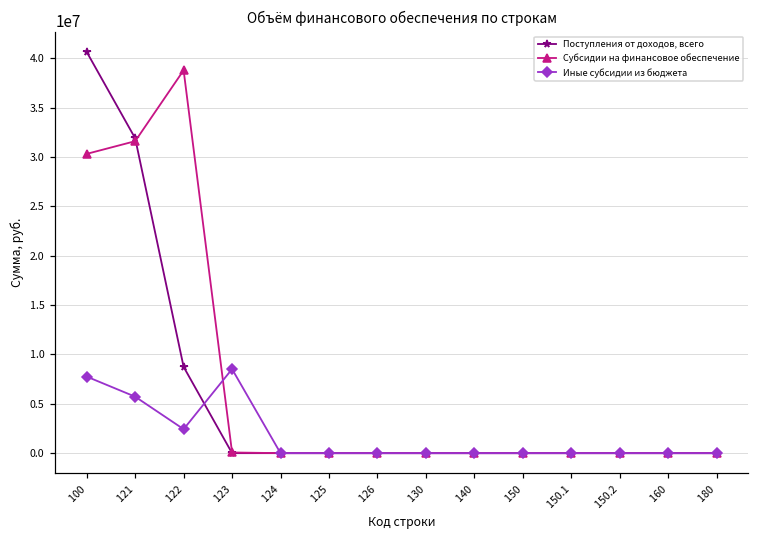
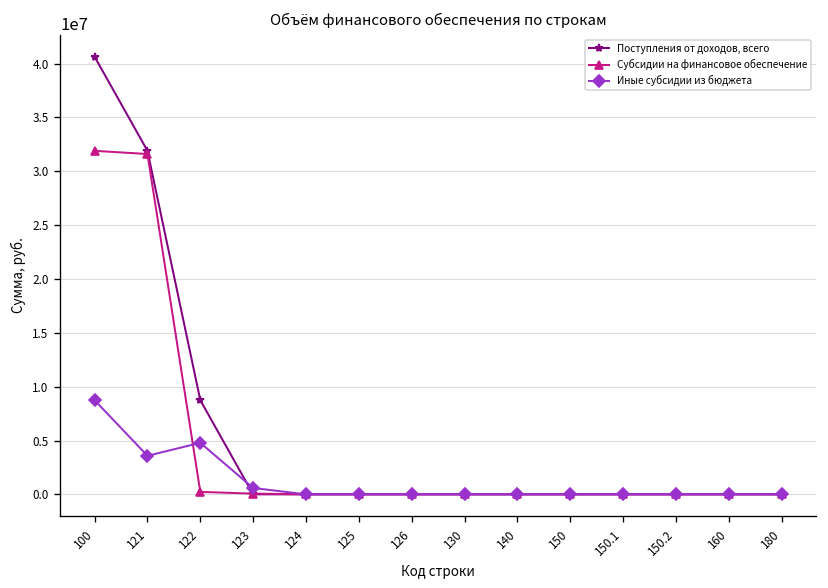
Субсидии на финансовое обеспечение, 100: 30000000 -> 32000000
Иные субсидии из бюджета, 100: 8000000 -> 9000000
Иные субсидии из бюджета, 121: 6000000 -> 4000000
Субсидии на финансовое обеспечение, 122: 39000000 -> 0
Иные субсидии из бюджета, 122: 2000000 -> 5000000
Иные субсидии из бюджета, 123: 9000000 -> 1000000
